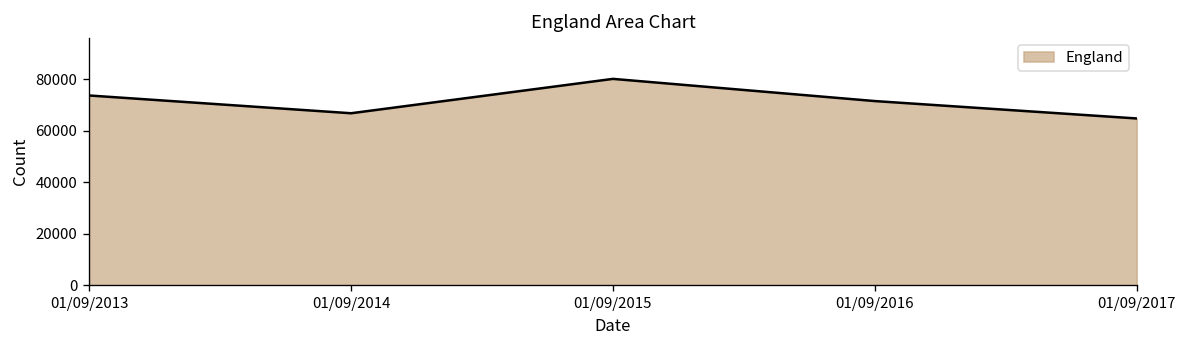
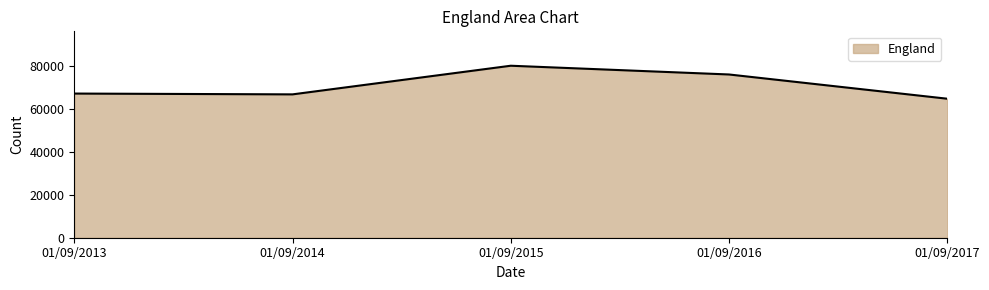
01/09/2013: 74000 -> 67000
01/09/2016: 72000 -> 76000
